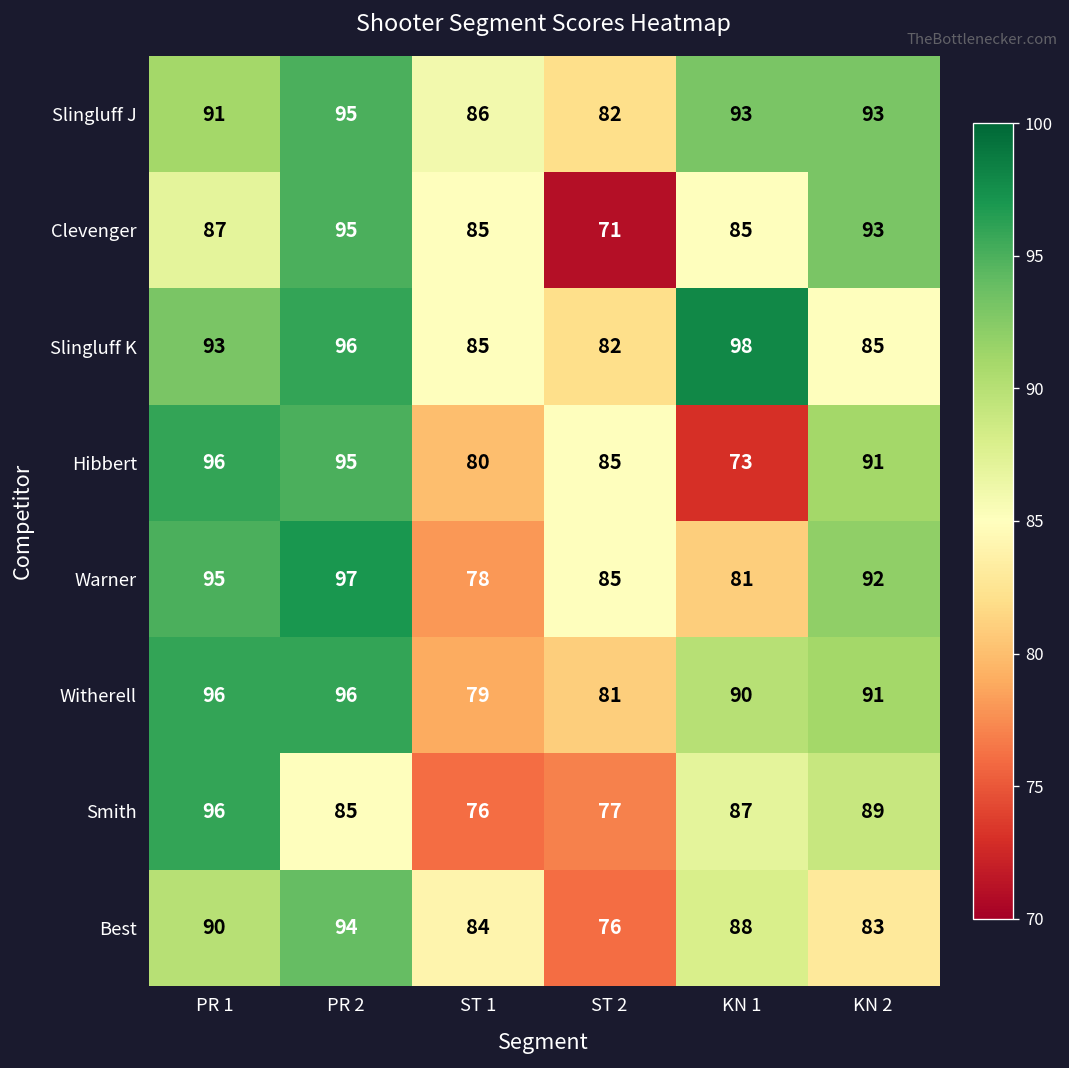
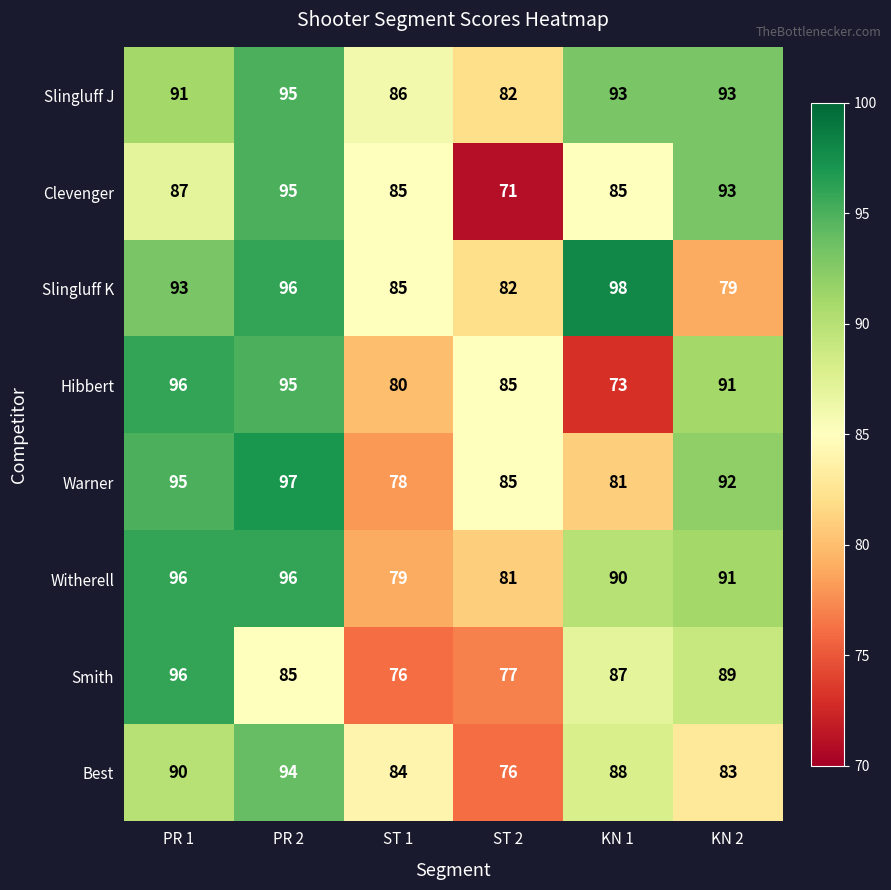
Slingluff K, KN 2: 85 -> 79
